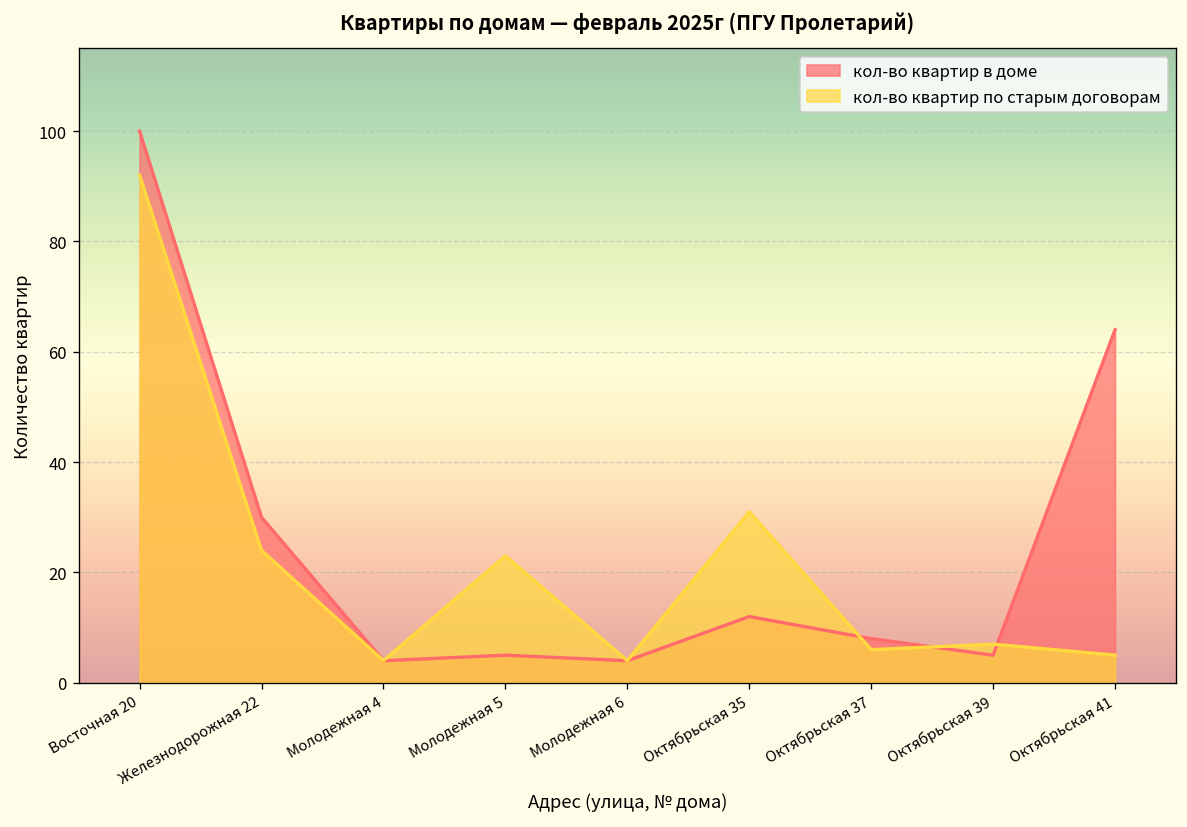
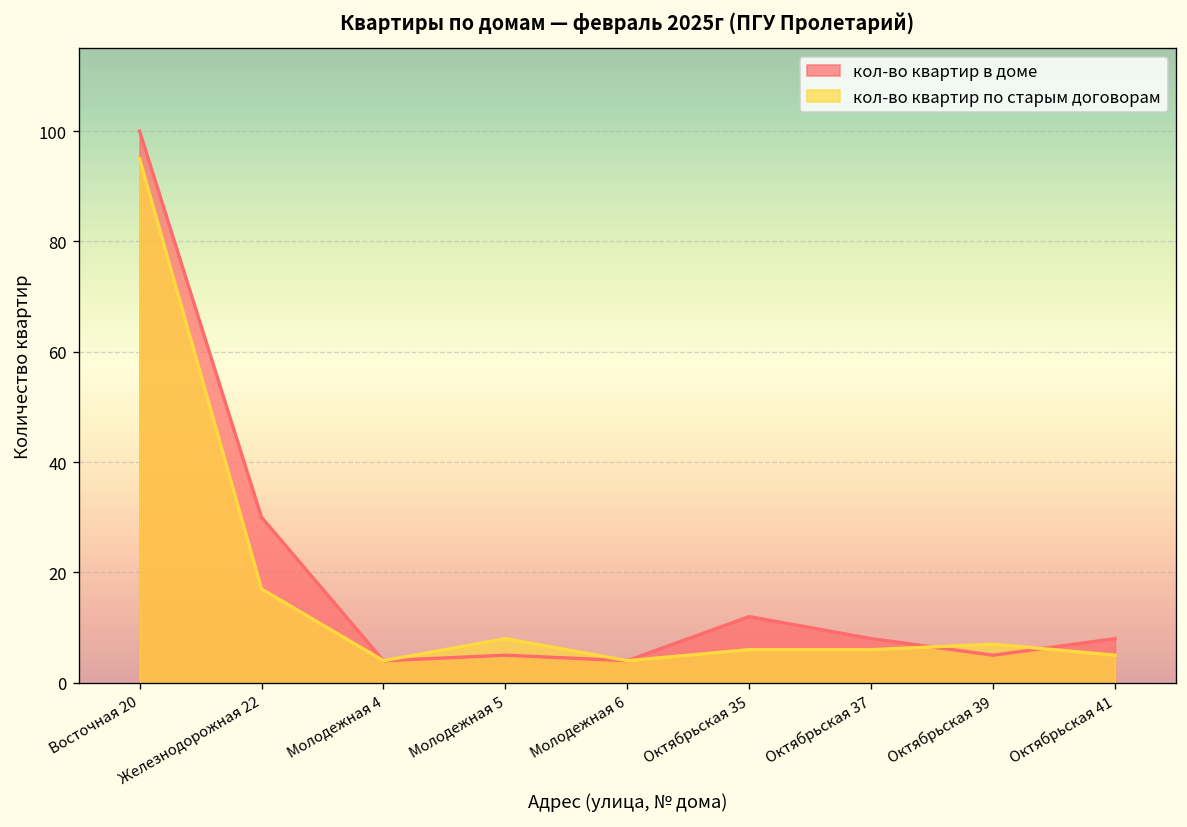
кол-во квартир по старым договорам, Восточная 20: 92 -> 95
кол-во квартир по старым договорам, Железнодорожная 22: 24 -> 17
кол-во квартир по старым договорам, Молодежная 5: 23 -> 8
кол-во квартир по старым договорам, Октябрьская 35: 31 -> 6
кол-во квартир в доме, Октябрьская 41: 64 -> 8
